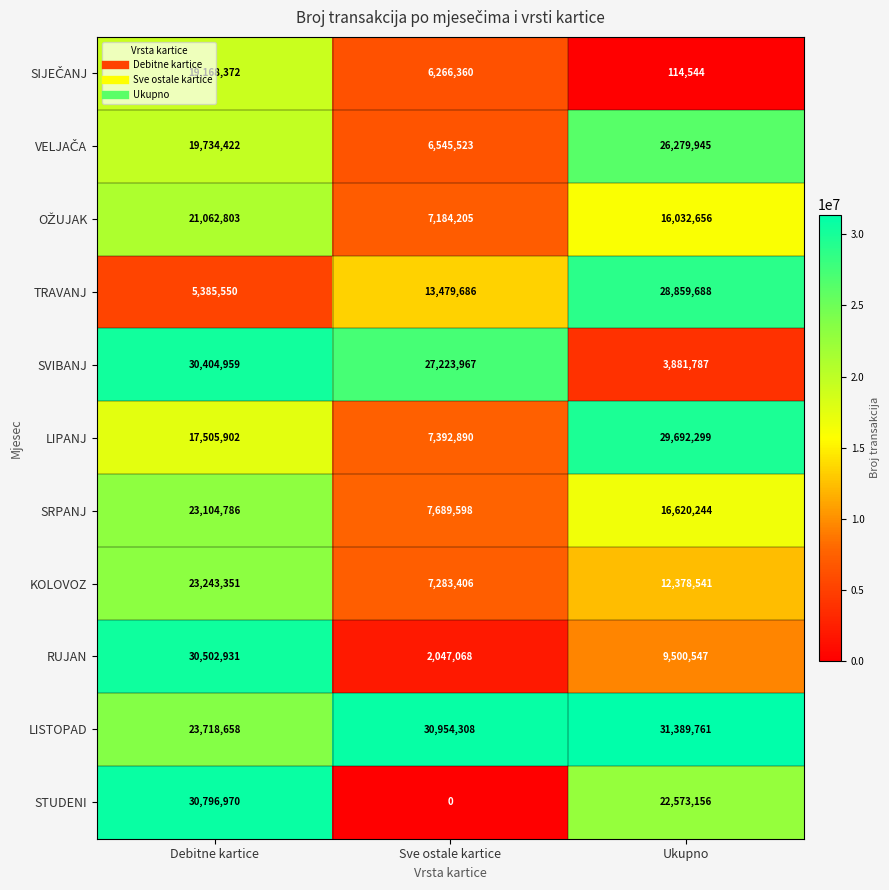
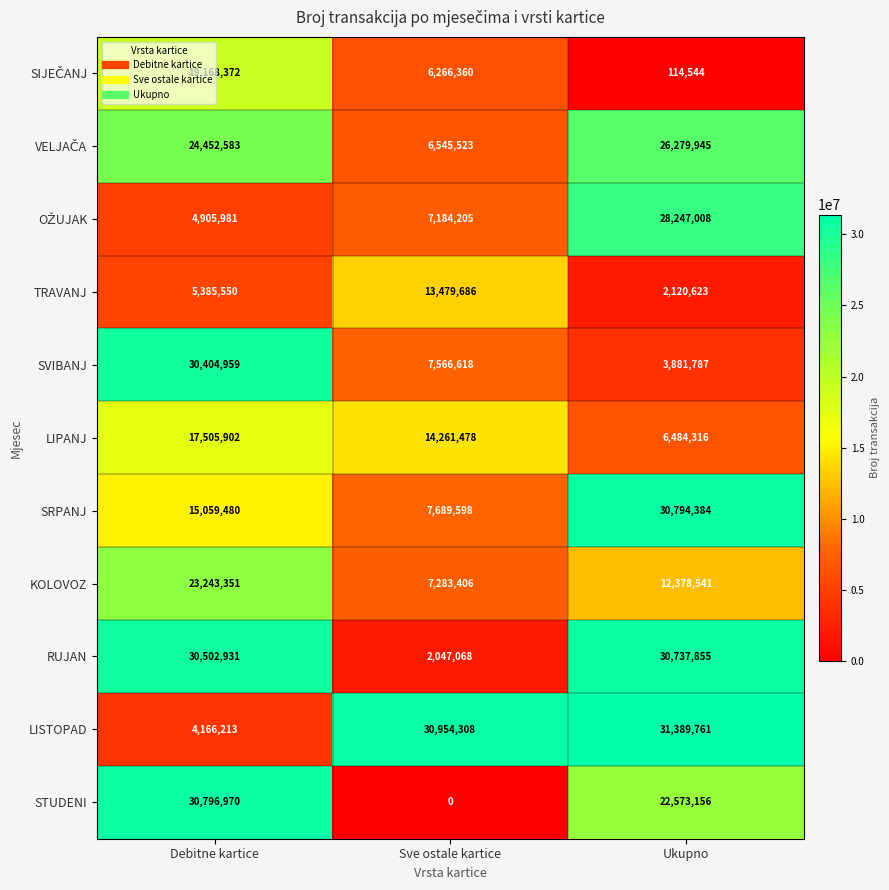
VELJAČA, Debitne kartice: 19,734,422 -> 24,452,583
OŽUJAK, Debitne kartice: 21,062,803 -> 4,905,981
OŽUJAK, Ukupno: 16,032,656 -> 28,247,008
TRAVANJ, Ukupno: 28,859,688 -> 2,120,623
SVIBANJ, Sve ostale kartice: 27,223,967 -> 7,566,618
LIPANJ, Sve ostale kartice: 7,392,890 -> 14,261,478
LIPANJ, Ukupno: 29,692,299 -> 6,484,316
SRPANJ, Debitne kartice: 23,104,786 -> 15,059,480
SRPANJ, Ukupno: 16,620,244 -> 30,794,384
RUJAN, Ukupno: 9,500,547 -> 30,737,855
LISTOPAD, Debitne kartice: 23,718,658 -> 4,166,213
